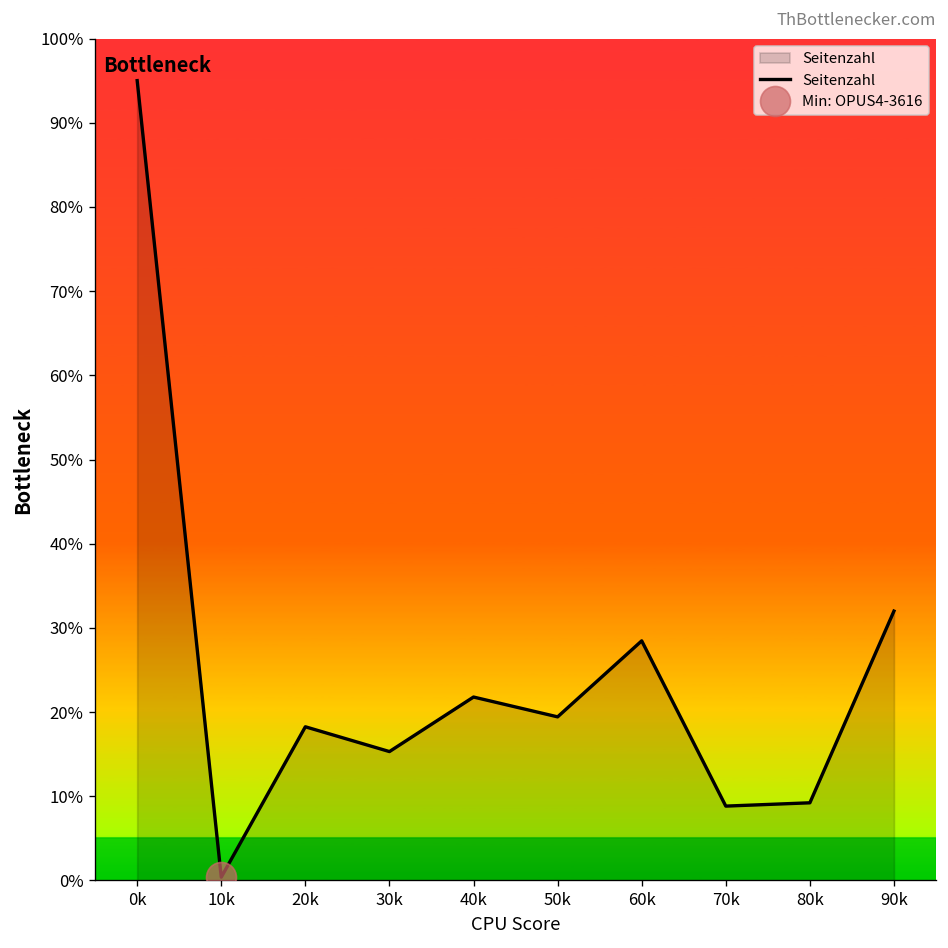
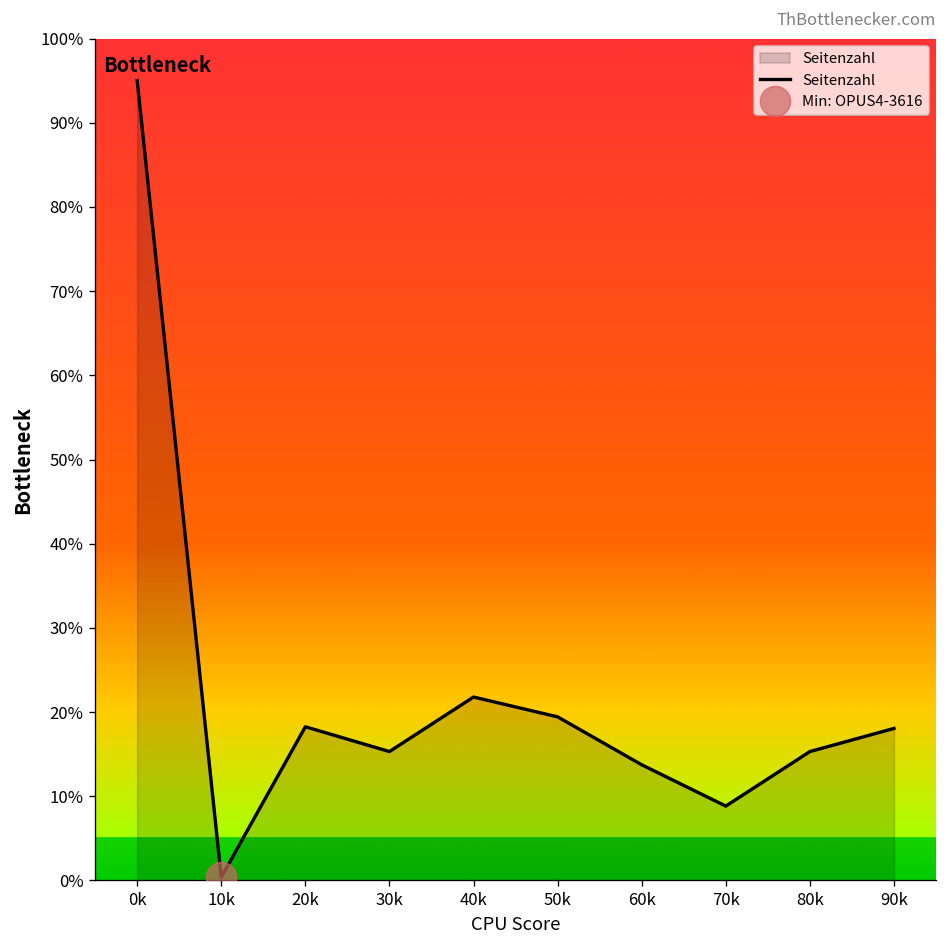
Seitenzahl, 60k: 28% -> 14%
Seitenzahl, 80k: 9% -> 15%
Seitenzahl, 90k: 32% -> 18%
